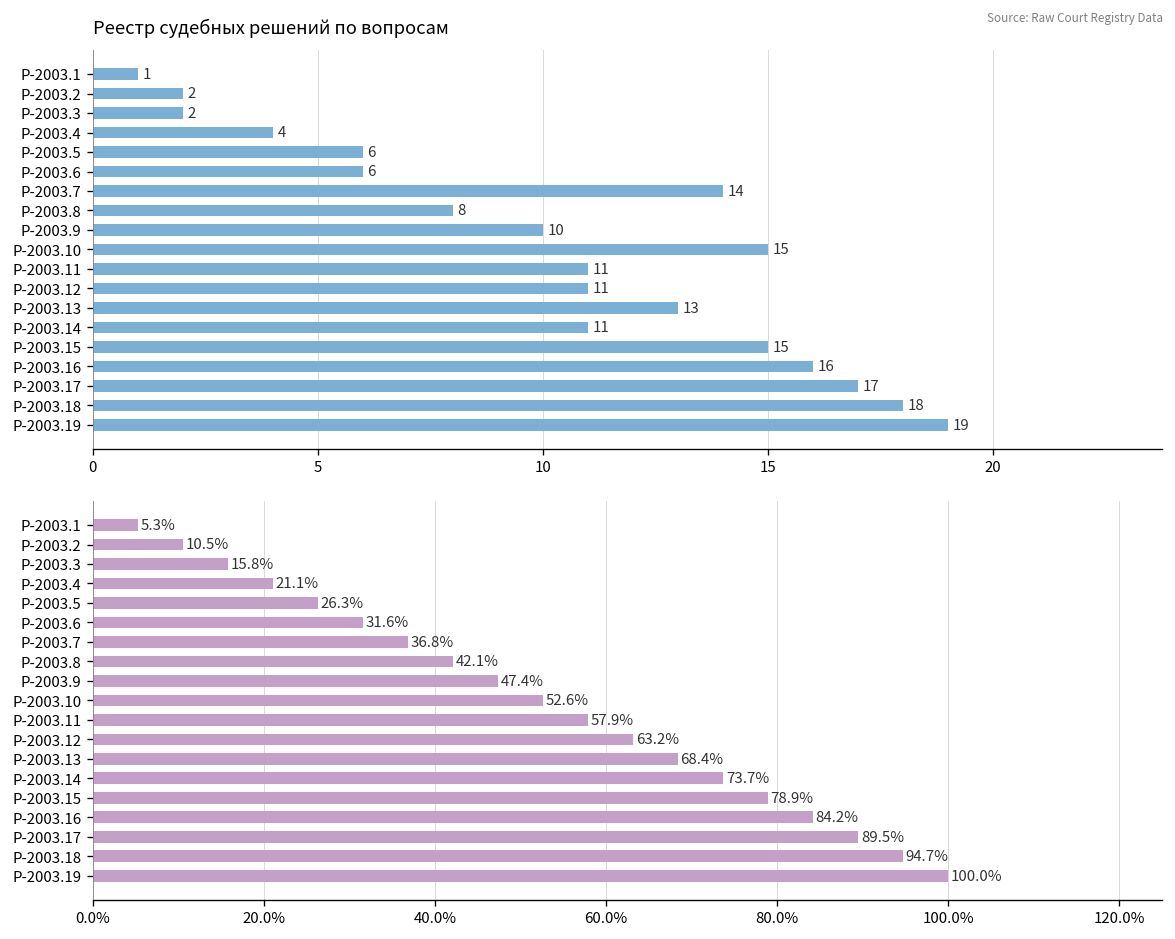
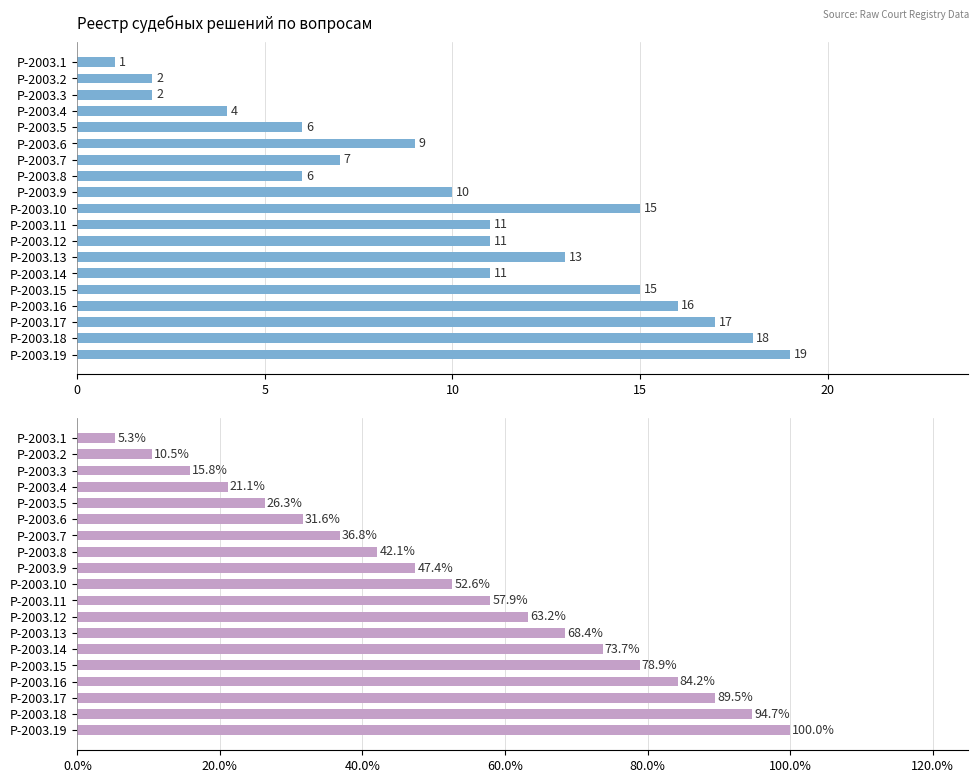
Реестр судебных решений по вопросам, Р-2003.6: 6 -> 9
Реестр судебных решений по вопросам, Р-2003.7: 14 -> 7
Реестр судебных решений по вопросам, Р-2003.8: 8 -> 6
